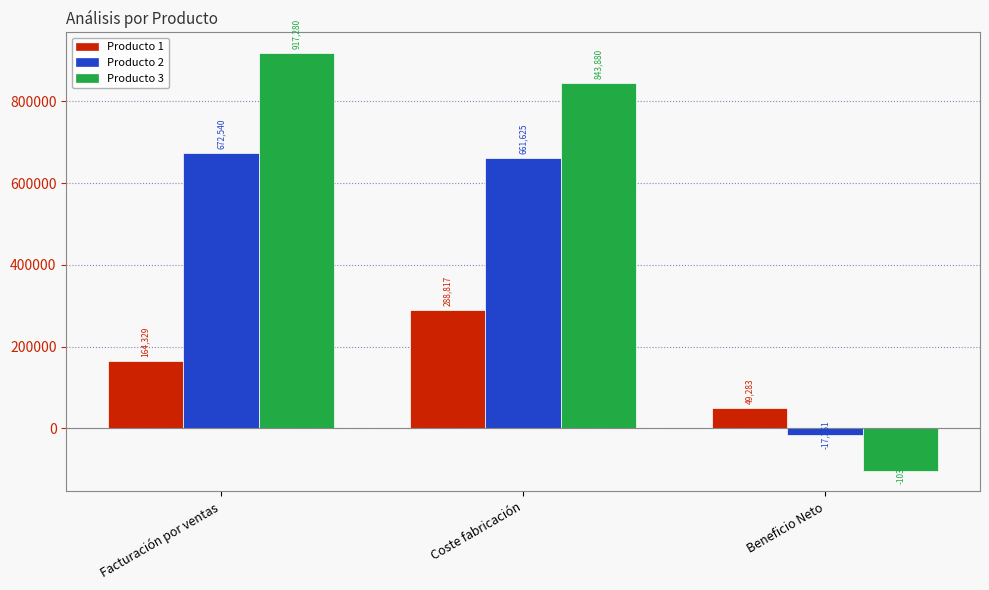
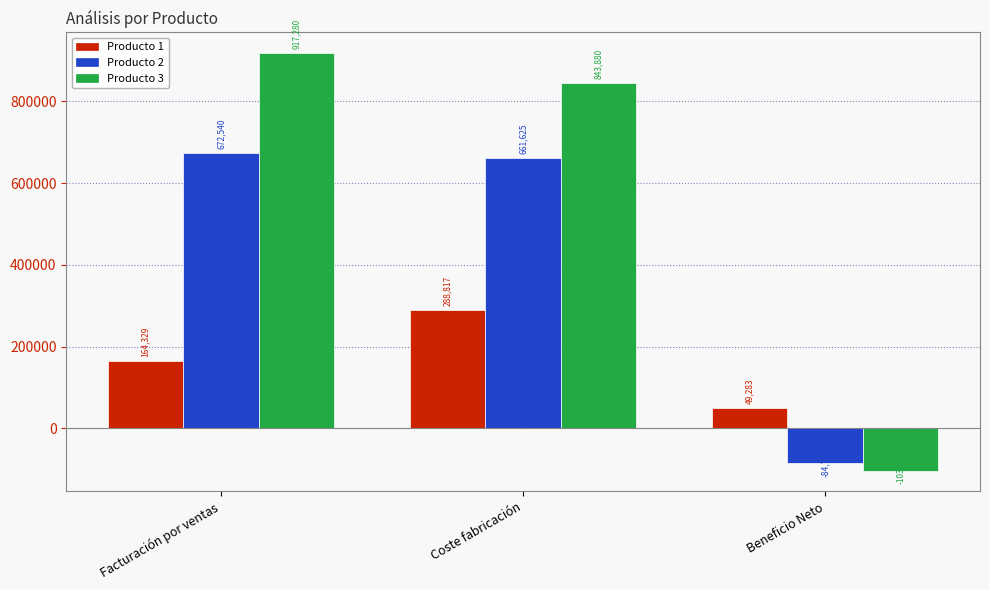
Producto 2, Beneficio Neto: -17,361 -> -84,710
